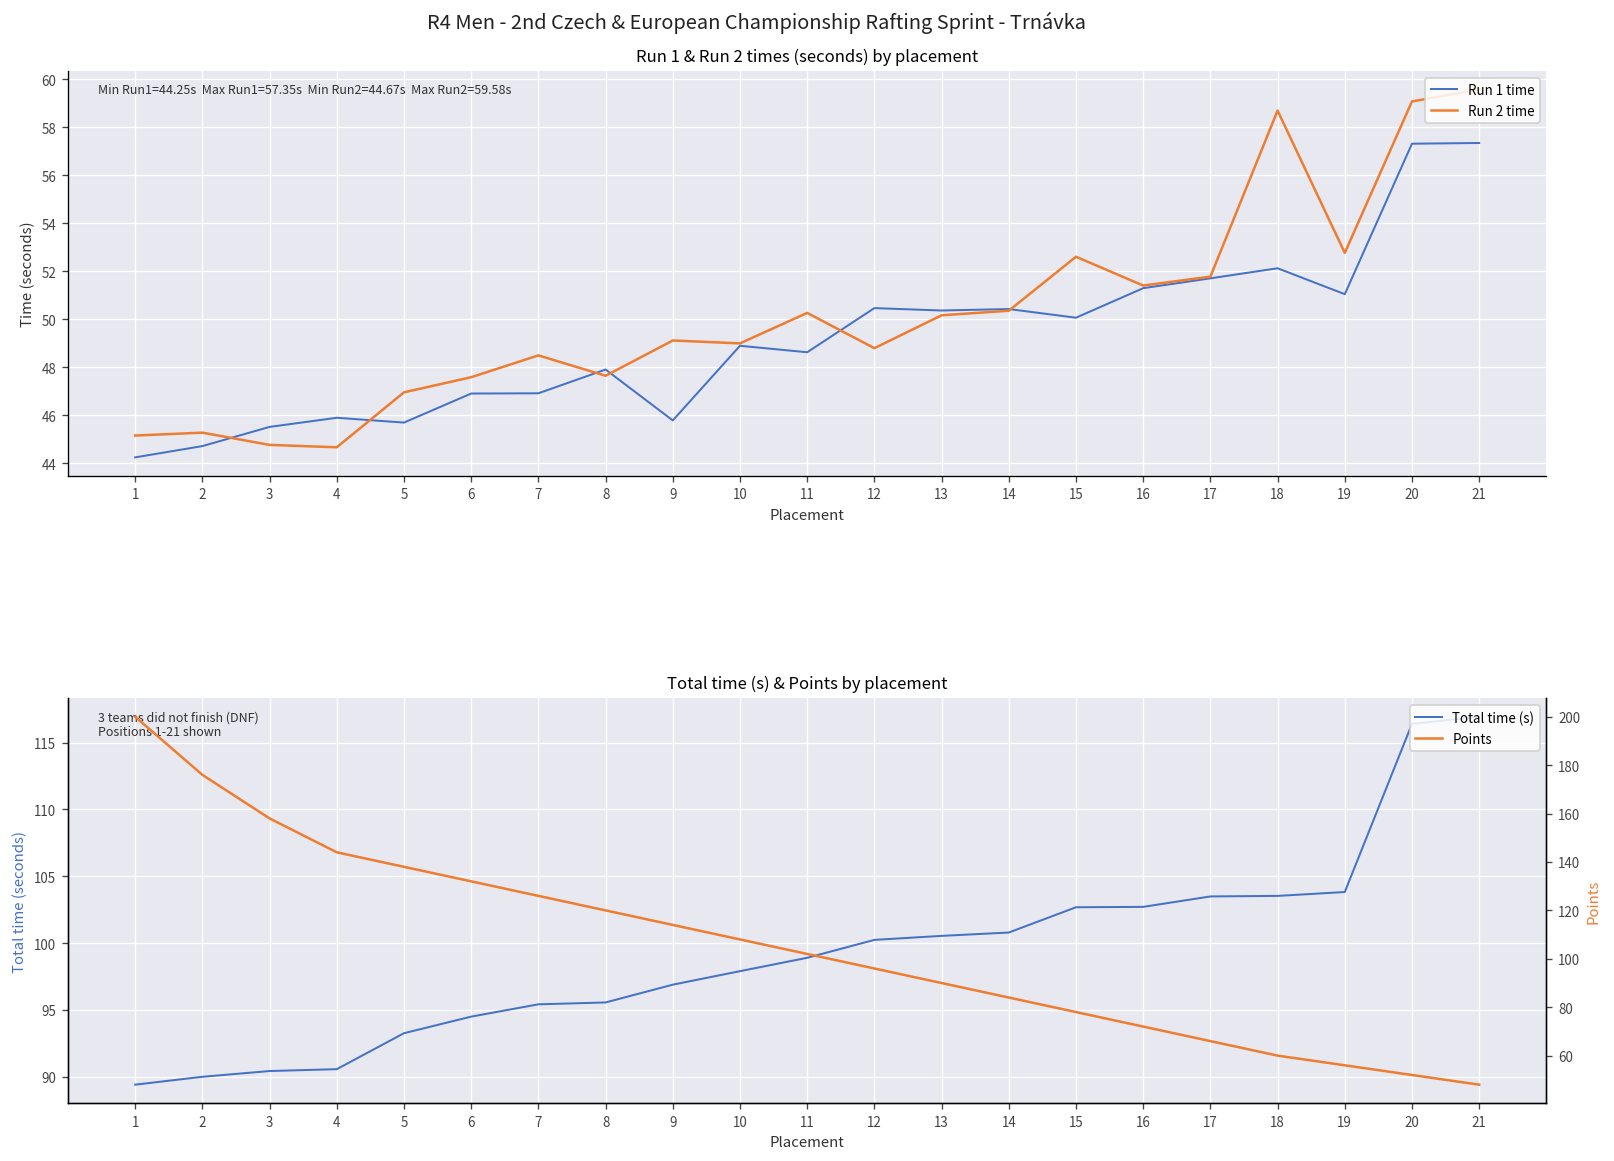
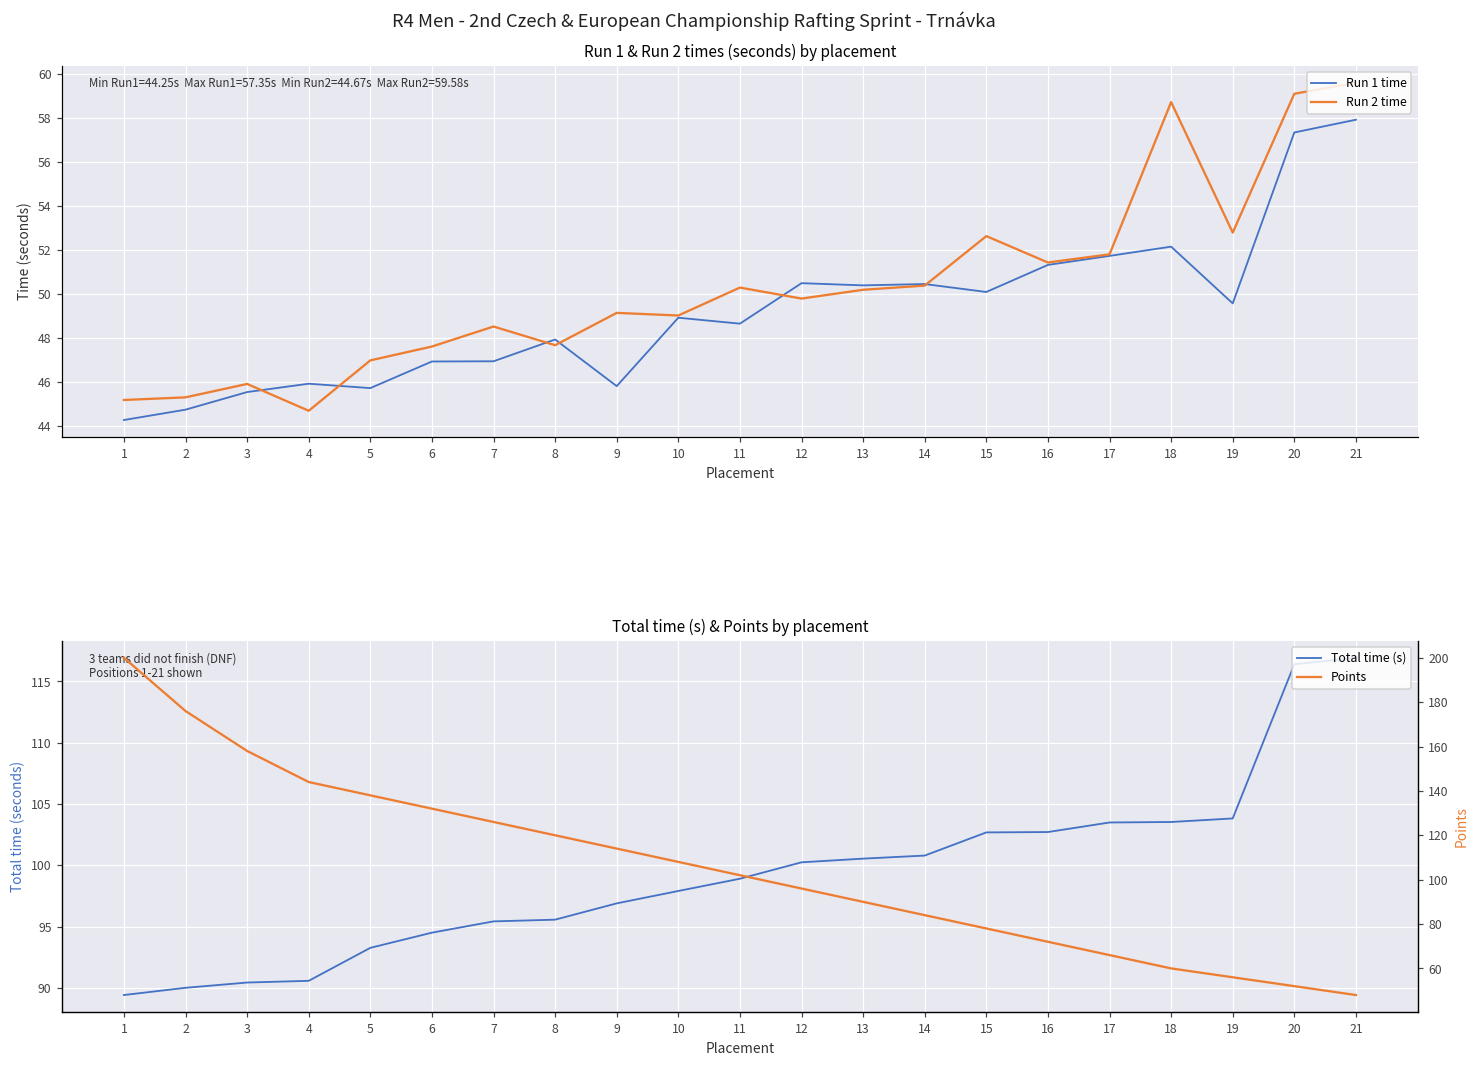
Run 1 & Run 2 times (seconds) by placement, Run 2 time, 3: 44.8 -> 45.9
Run 1 & Run 2 times (seconds) by placement, Run 2 time, 12: 48.8 -> 49.8
Run 1 & Run 2 times (seconds) by placement, Run 1 time, 19: 51.1 -> 49.6
Run 1 & Run 2 times (seconds) by placement, Run 1 time, 21: 57.4 -> 57.9
